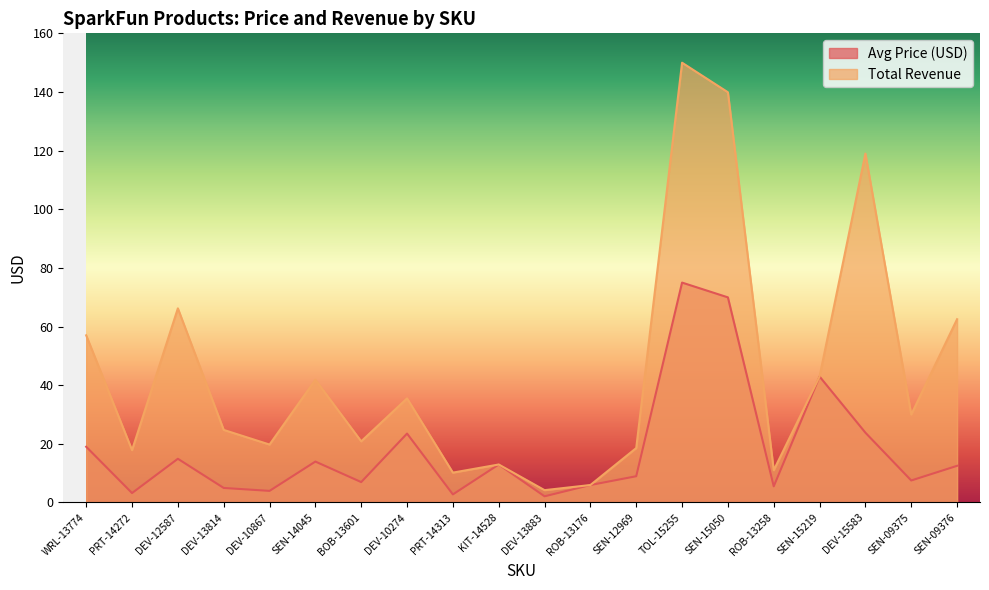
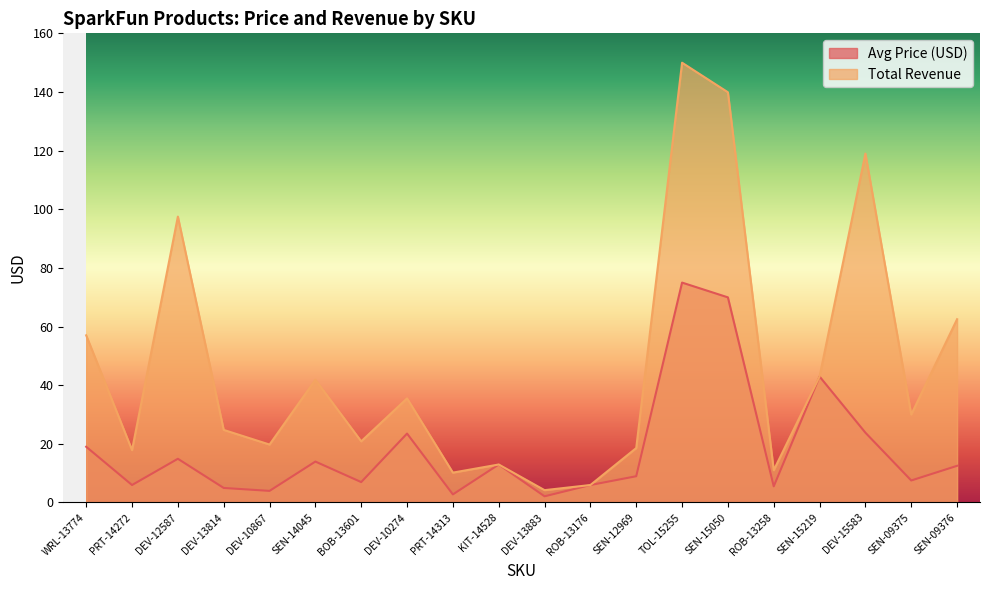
Avg Price (USD), PRT-14272: 3 -> 6
Total Revenue, DEV-12587: 66 -> 98
